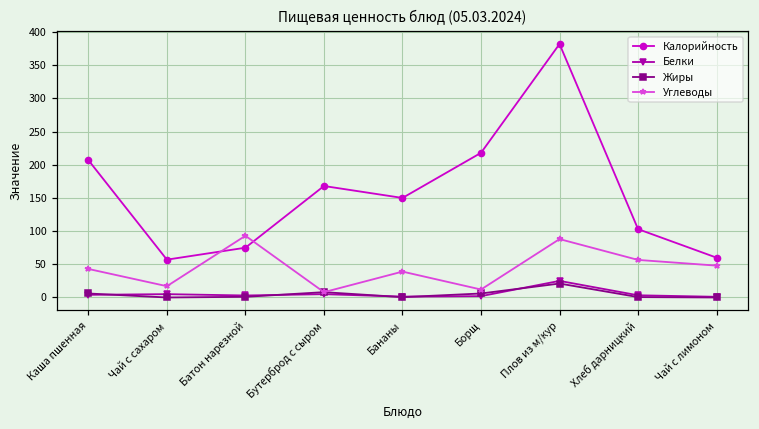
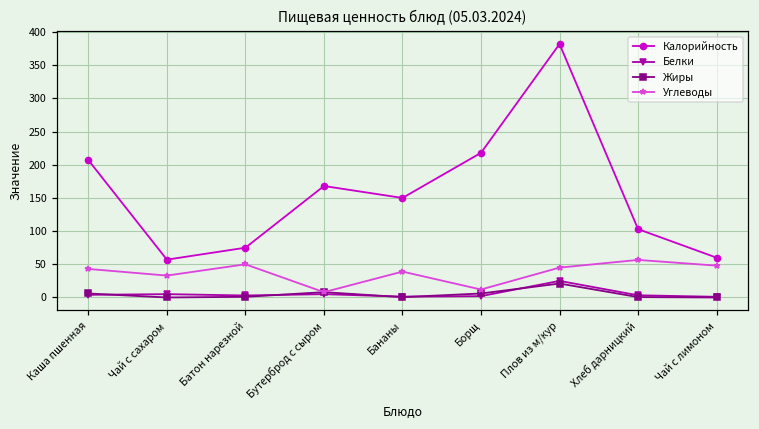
Углеводы, Чай с сахаром: 20 -> 30
Углеводы, Батон нарезной: 90 -> 50
Углеводы, Плов из м/кур: 90 -> 50
